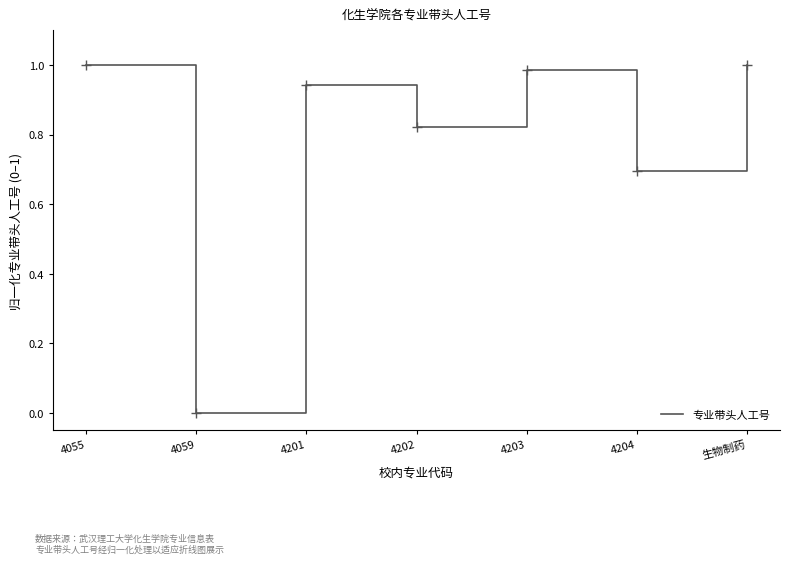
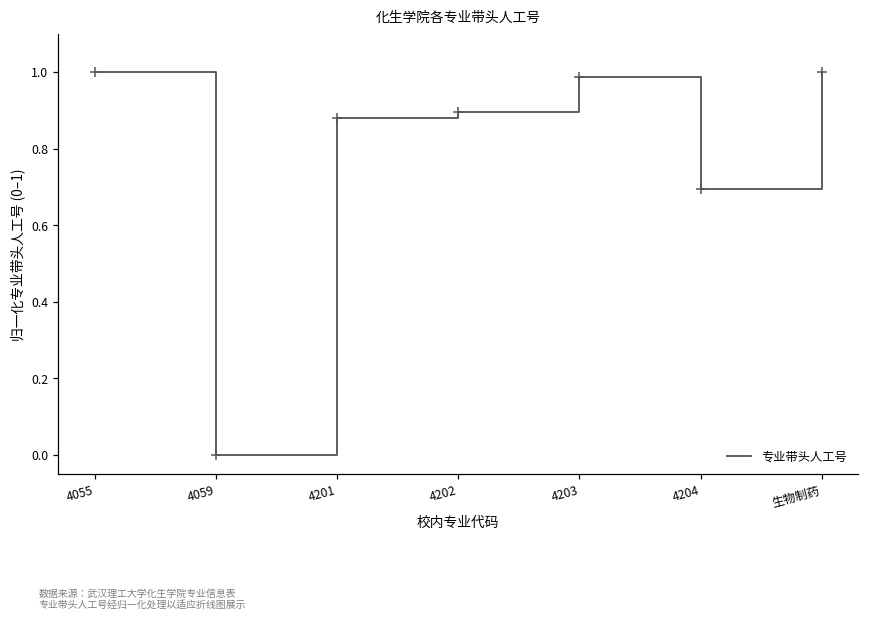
4201: 0.94 -> 0.88
4202: 0.82 -> 0.89
